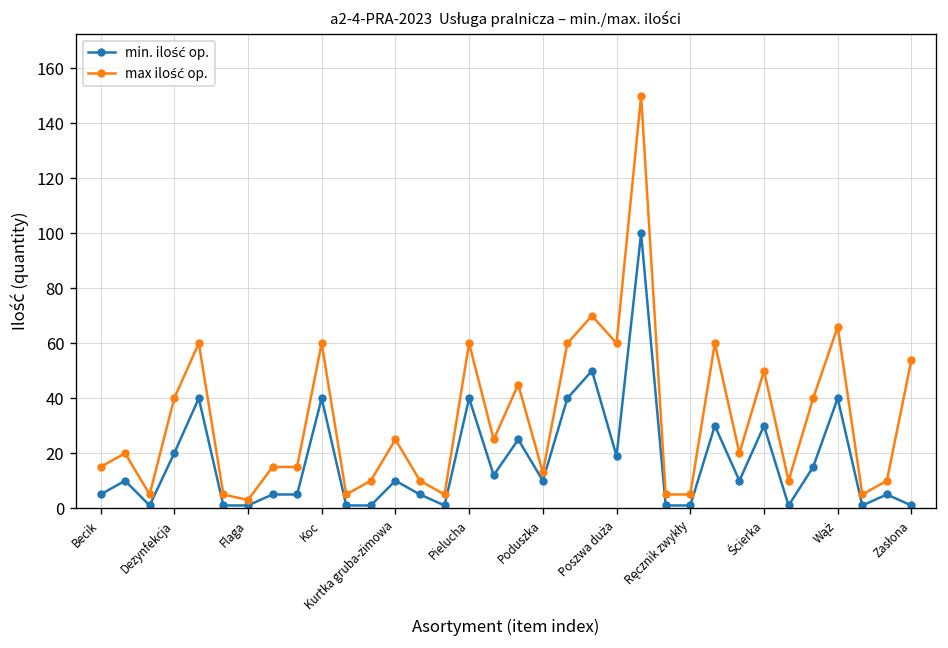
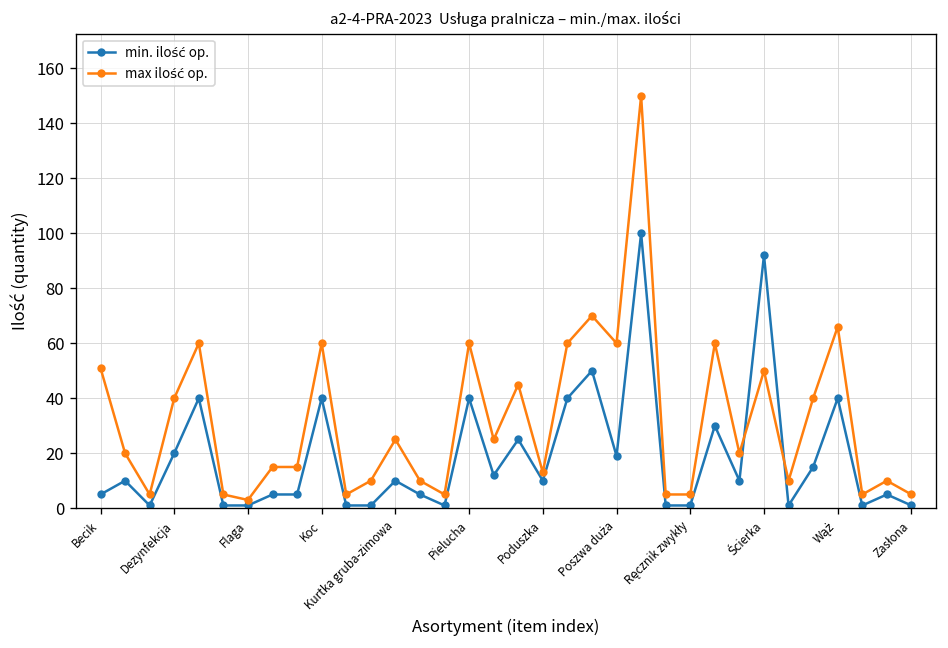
max ilość op., Becik: 15 -> 51
min. ilość op., Ścierka: 30 -> 92
max ilość op., Zasłona: 54 -> 5
